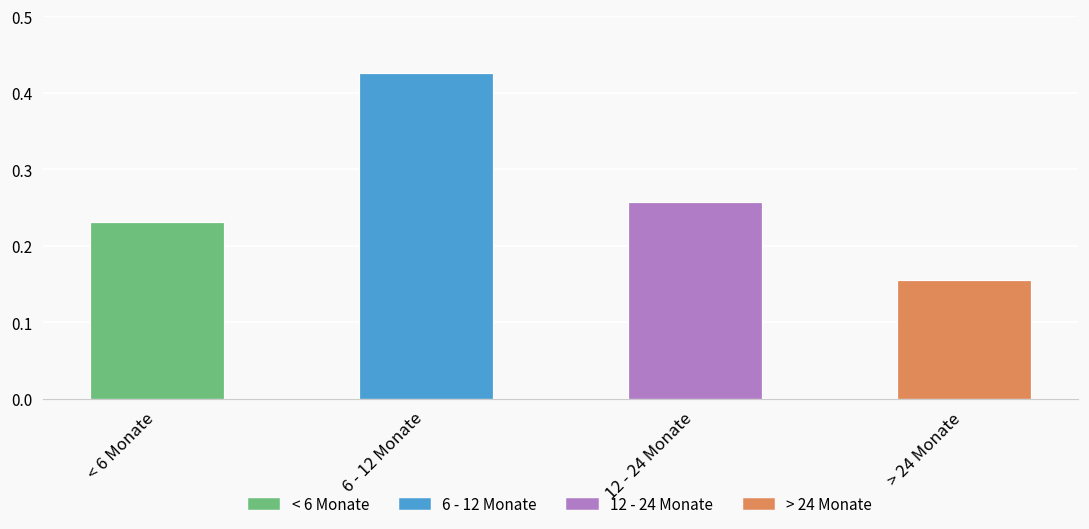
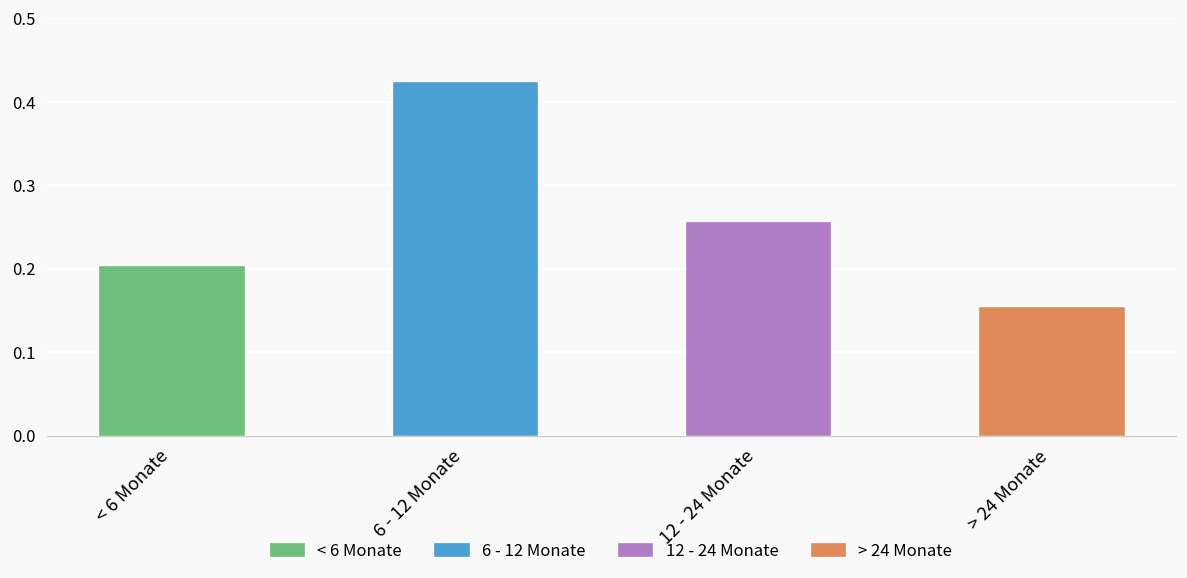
< 6 Monate: 0.23 -> 0.20
